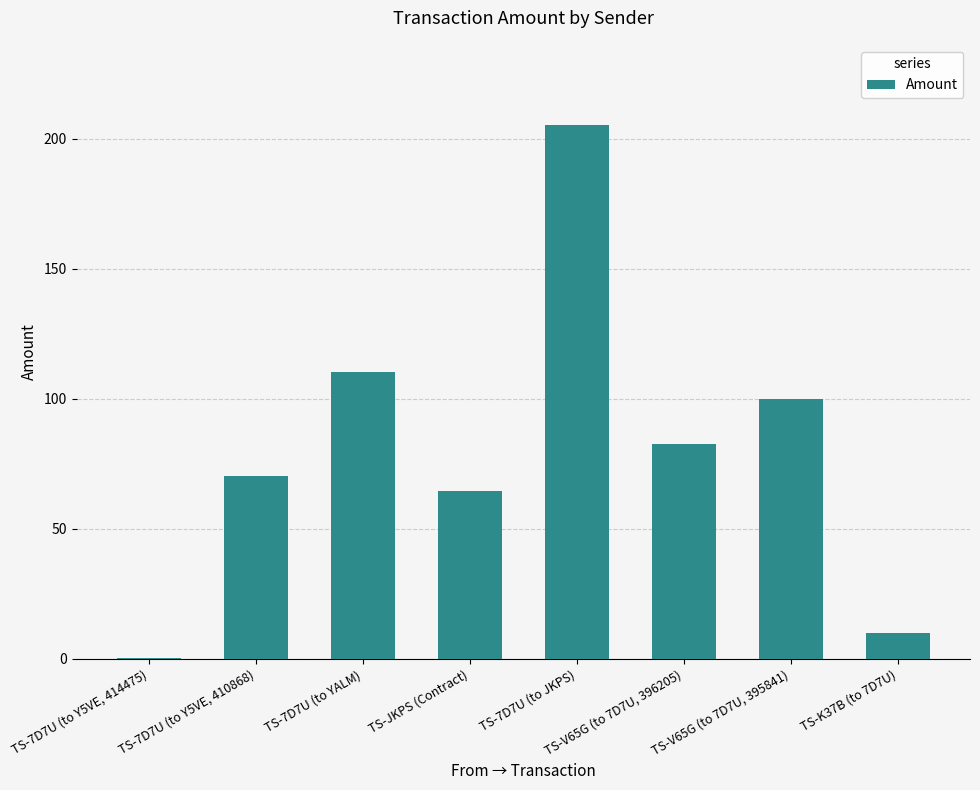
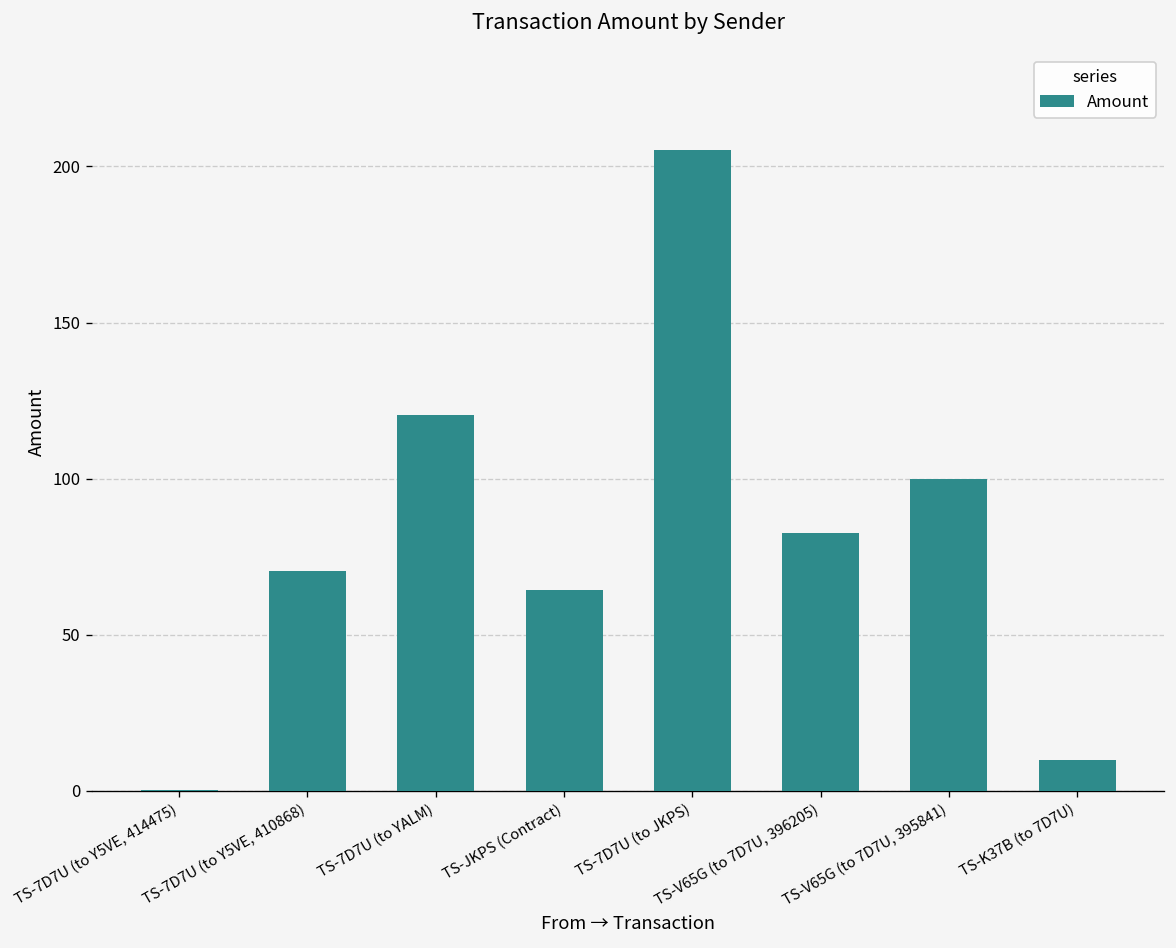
TS-7D7U (to YALM): 110 -> 121
